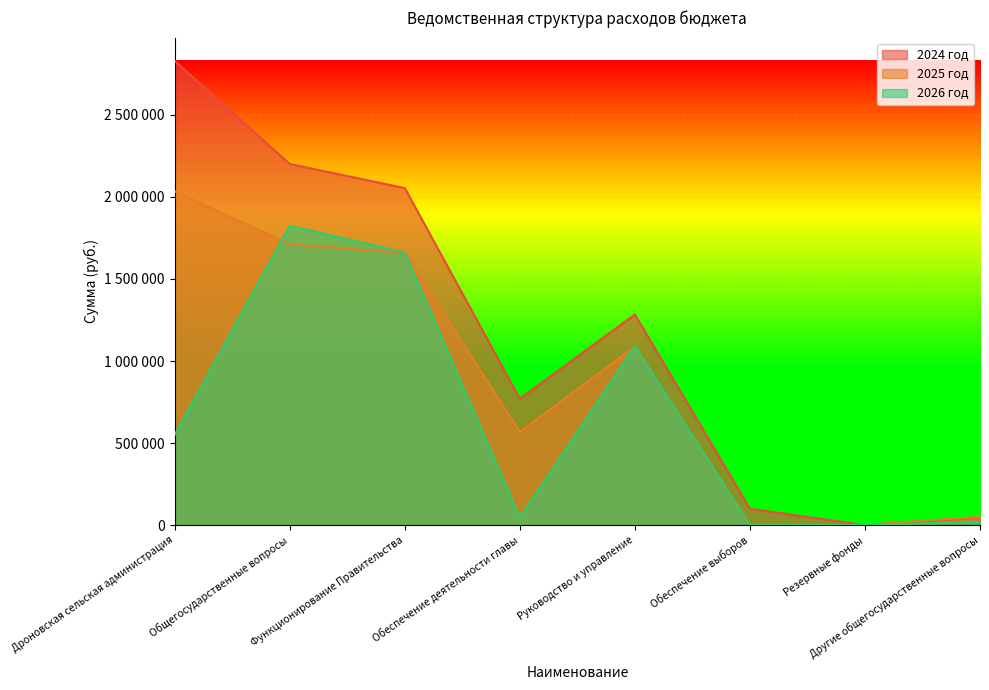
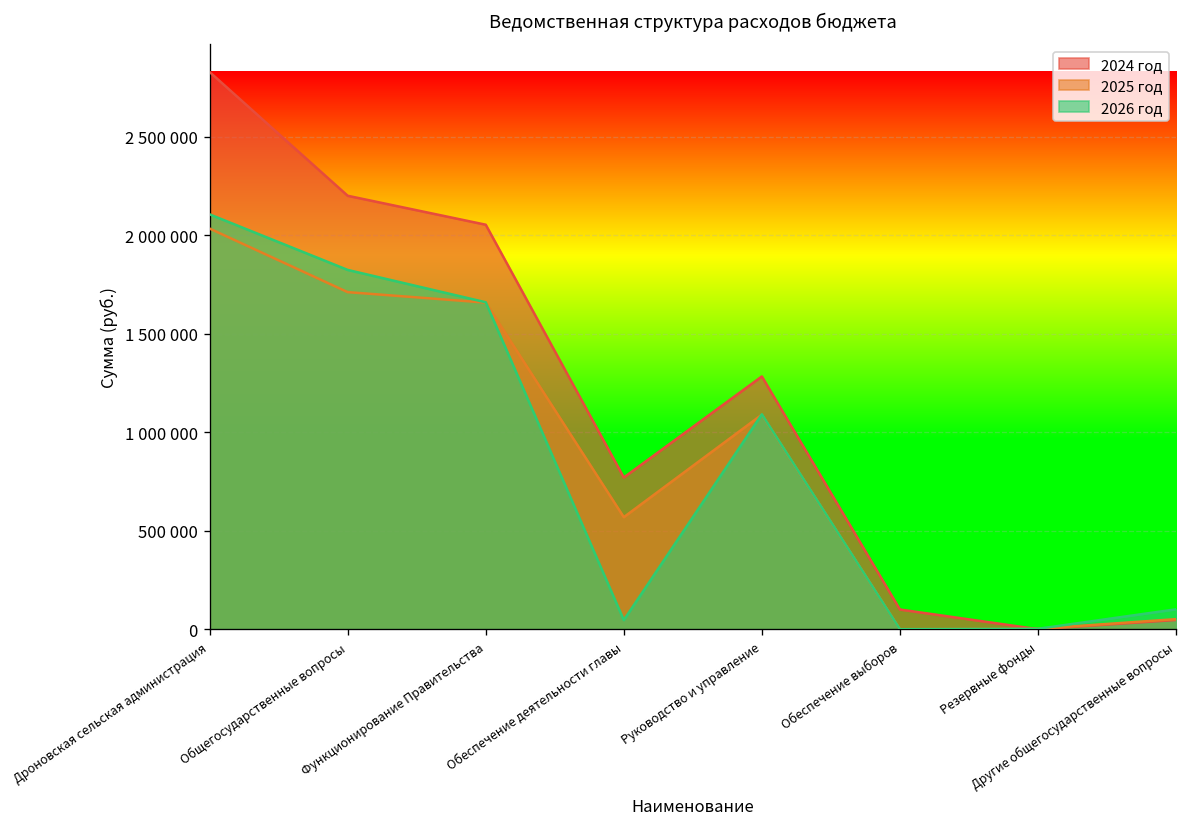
2026 год, Дроновская сельская администрация: 550000 -> 2110000
2026 год, Другие общегосударственные вопросы: 20000 -> 100000
